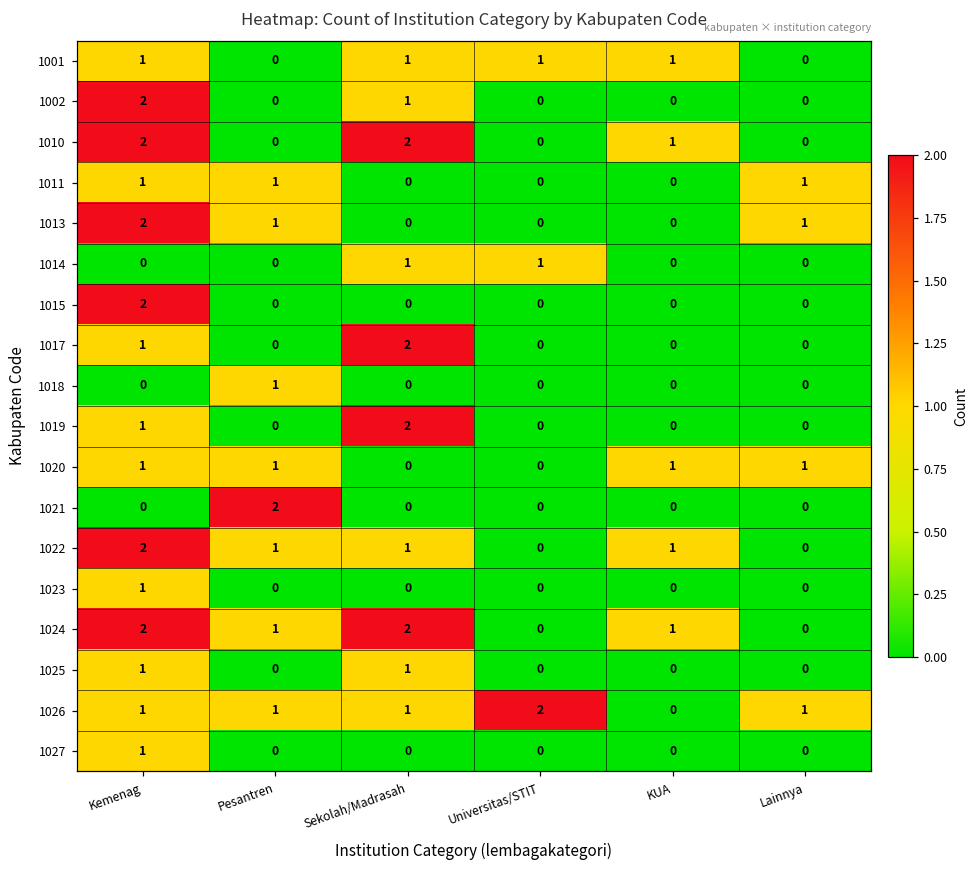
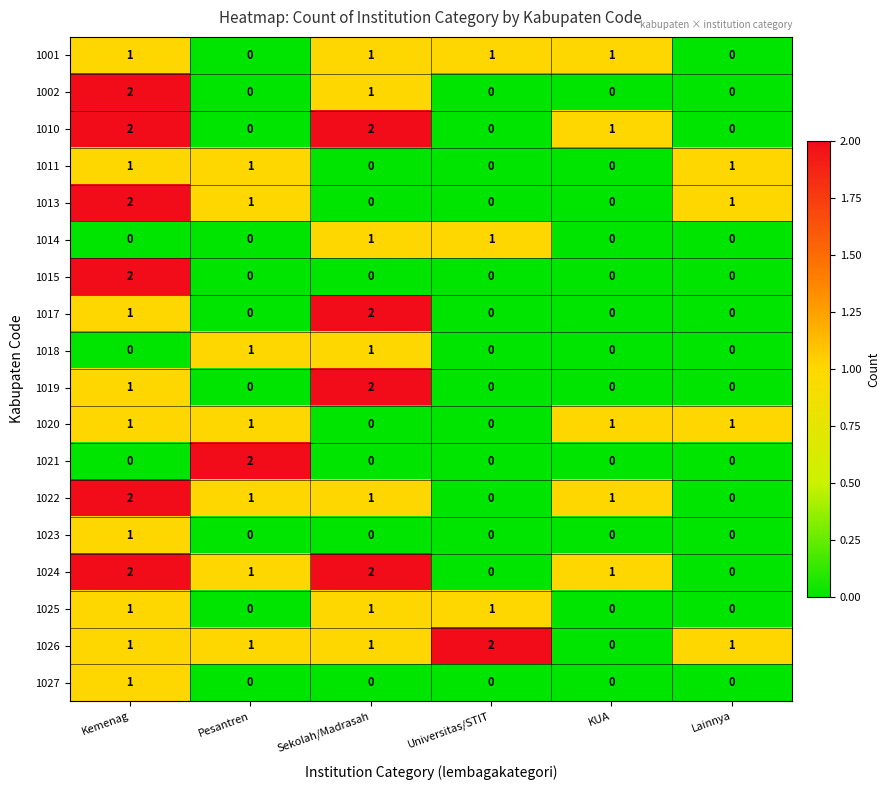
1018, Sekolah/Madrasah: 0 -> 1
1025, Universitas/STIT: 0 -> 1
